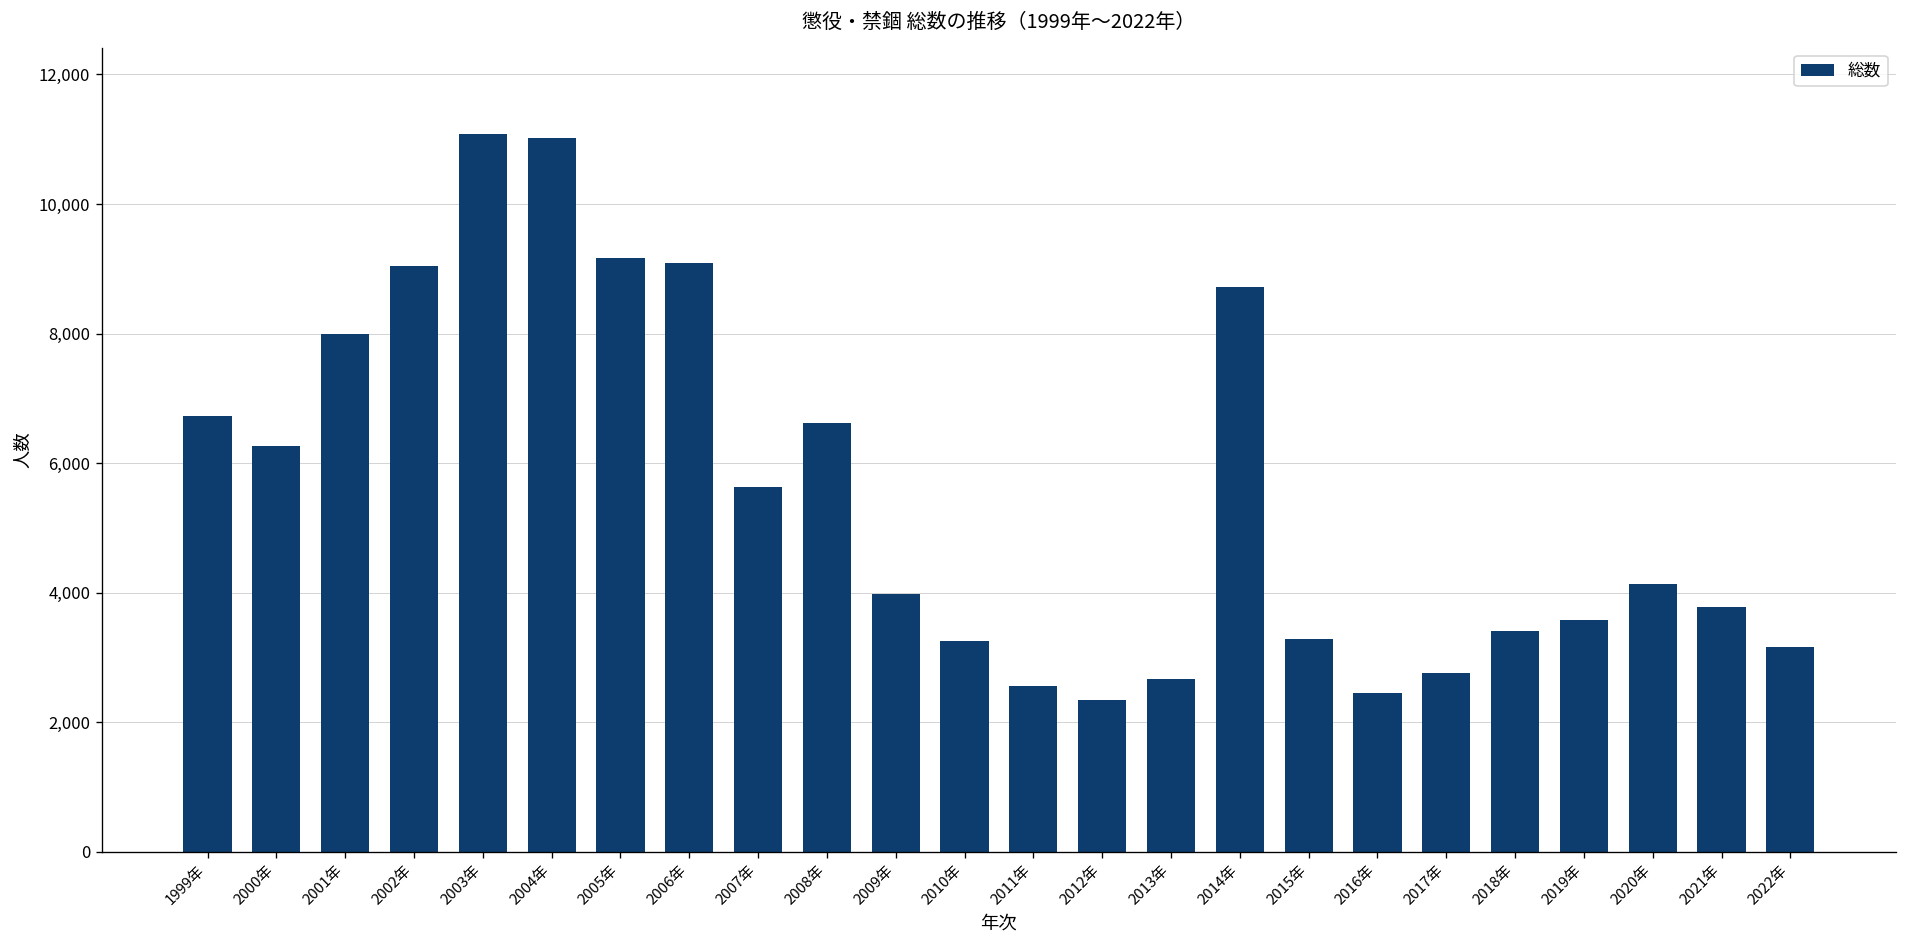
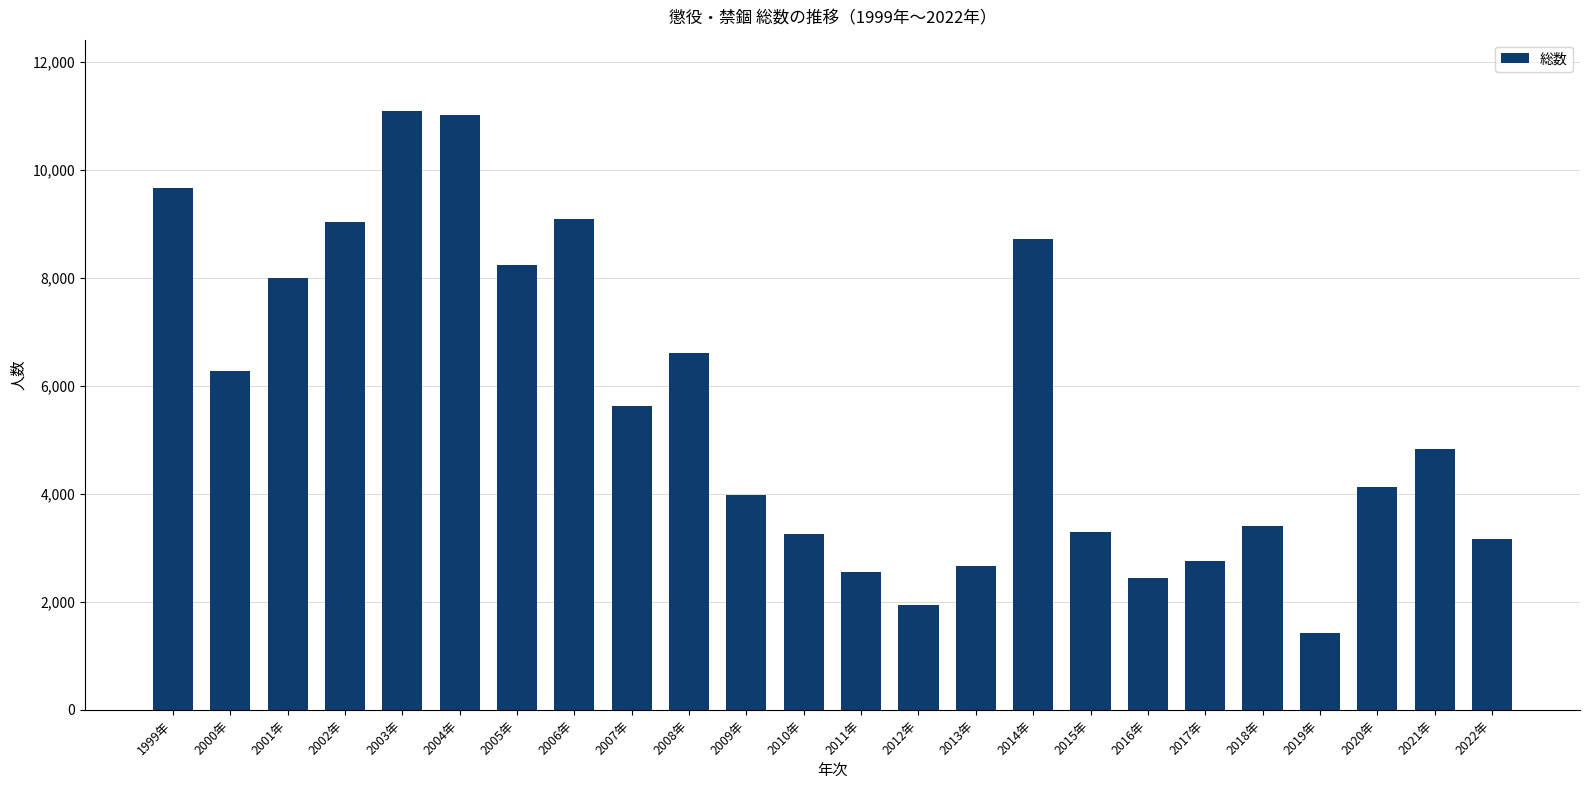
1999年: 6,700 -> 9,700
2005年: 9,200 -> 8,200
2012年: 2,400 -> 1,900
2019年: 3,600 -> 1,400
2021年: 3,800 -> 4,800
